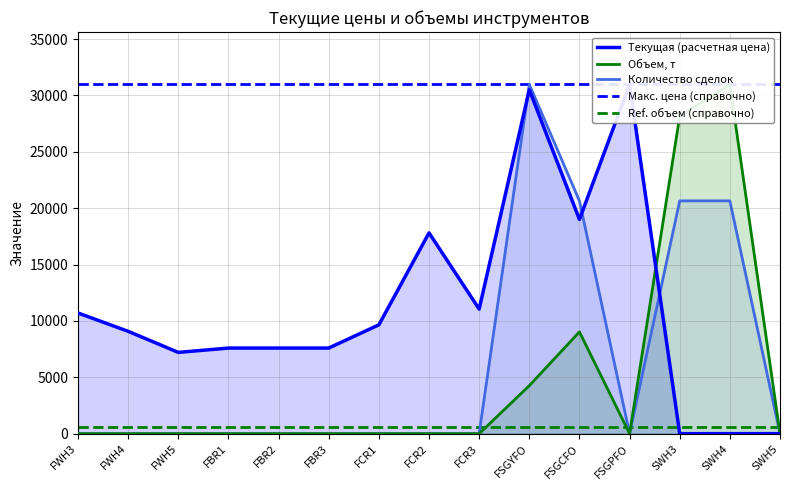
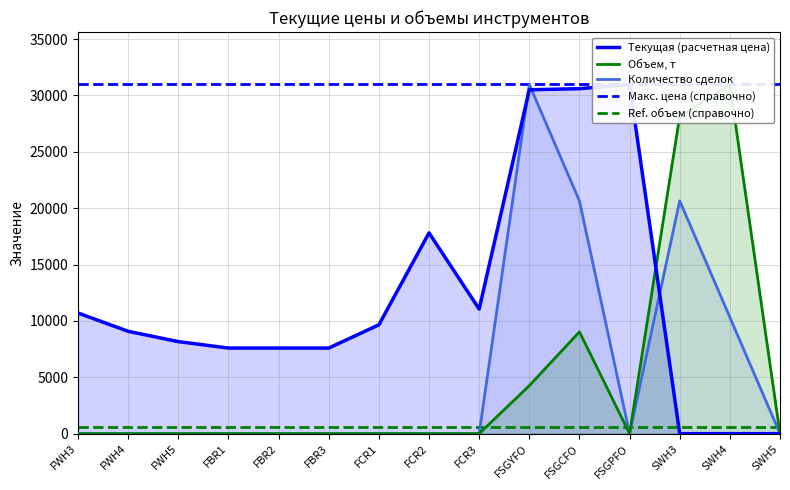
Текущая (расчетная цена), FWH5: 7200 -> 8200
Текущая (расчетная цена), FSGCFO: 19000 -> 30600
Количество сделок, SWH4: 20600 -> 10300
